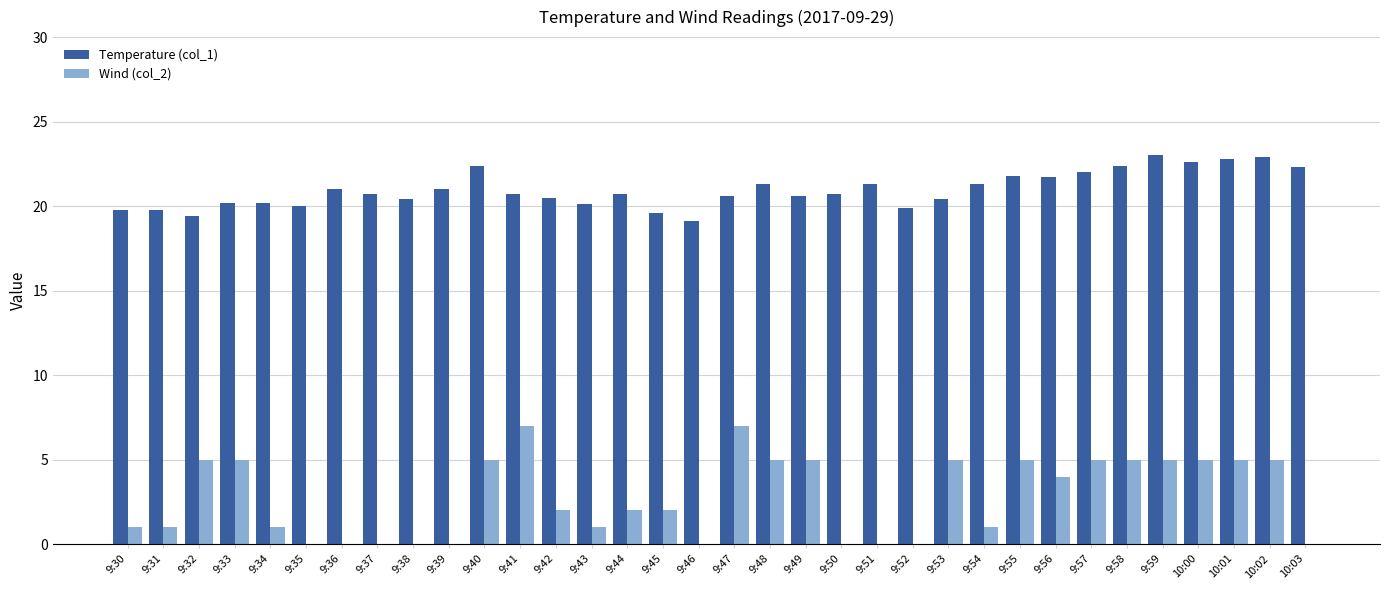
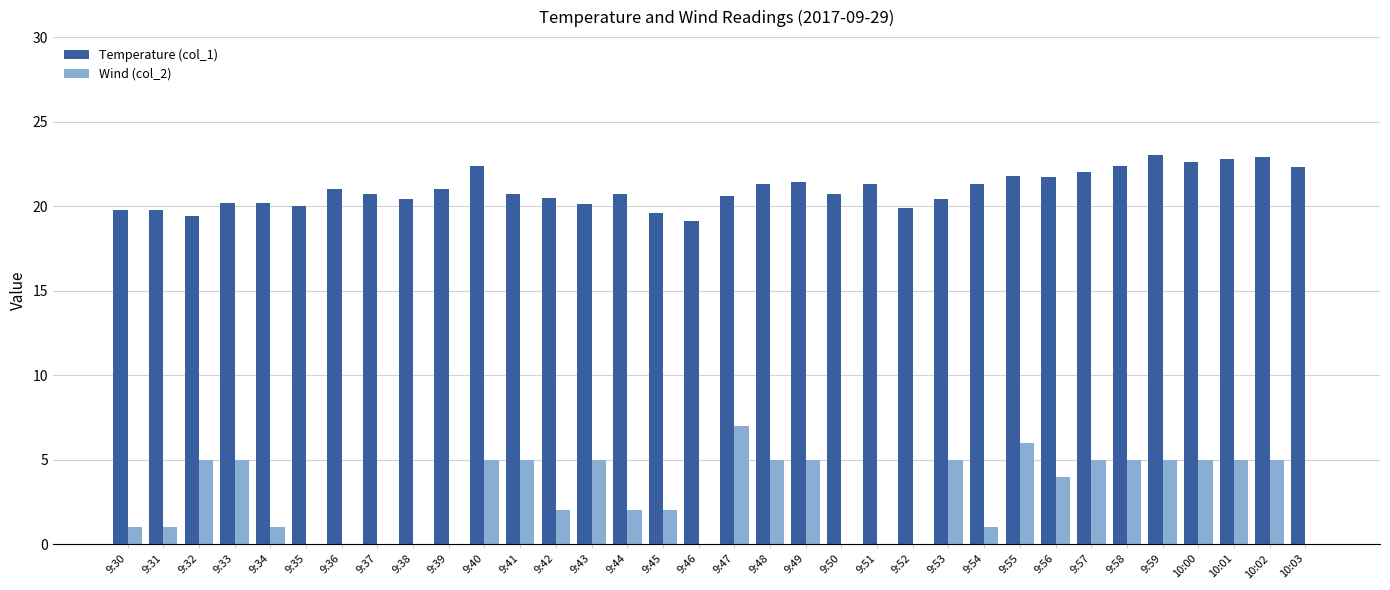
Wind (col_2), 9:41: 7 -> 5
Wind (col_2), 9:43: 1 -> 5
Temperature (col_1), 9:49: 20.6 -> 21.4
Wind (col_2), 9:55: 5 -> 6
